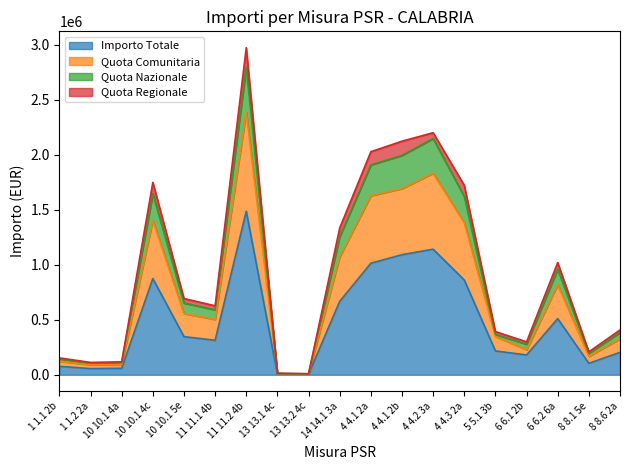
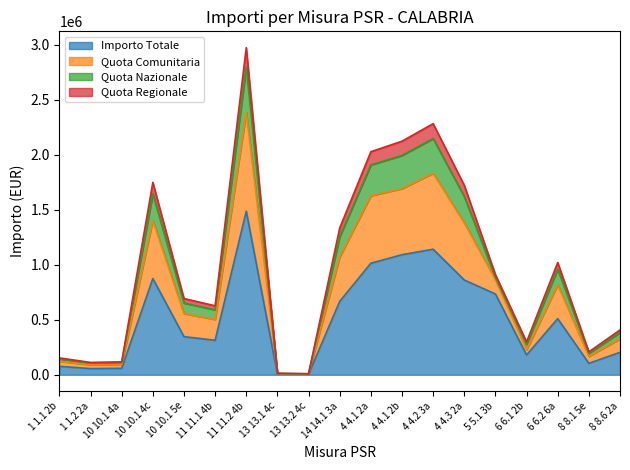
Quota Regionale, 4 4.2 3a: 50000 -> 140000
Importo Totale, 5 5.1 3b: 220000 -> 730000
